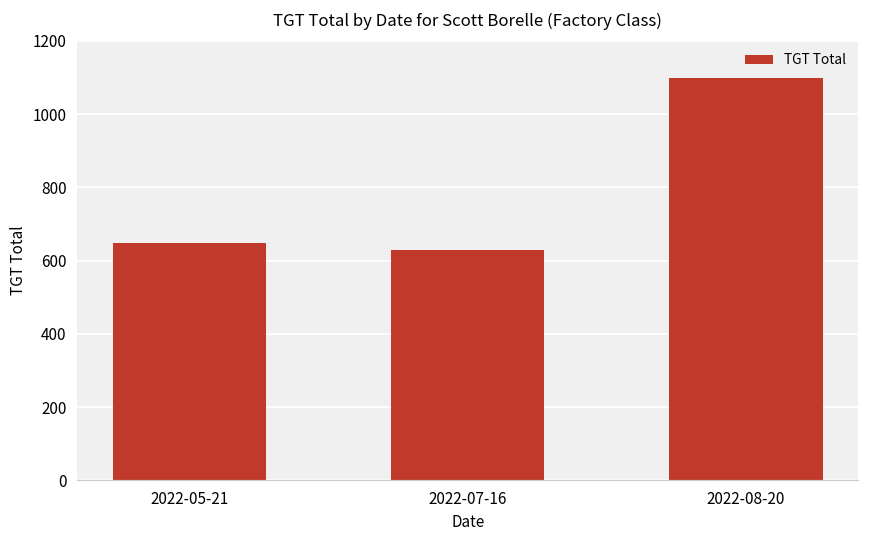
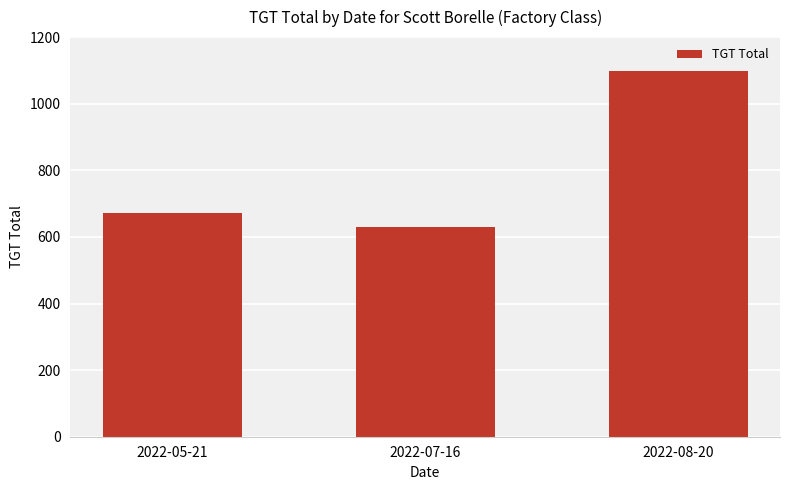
2022-05-21: 650 -> 670
